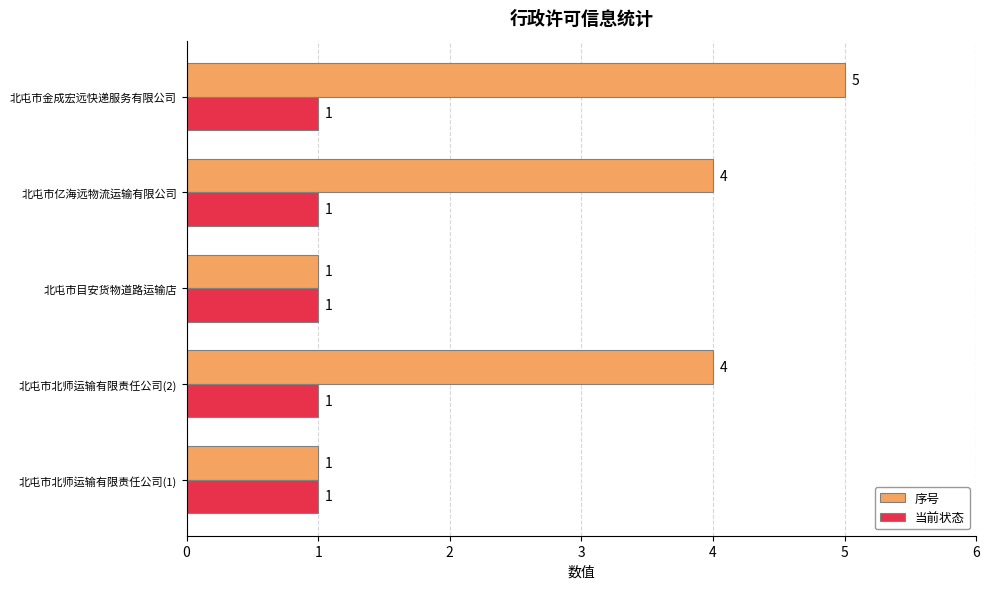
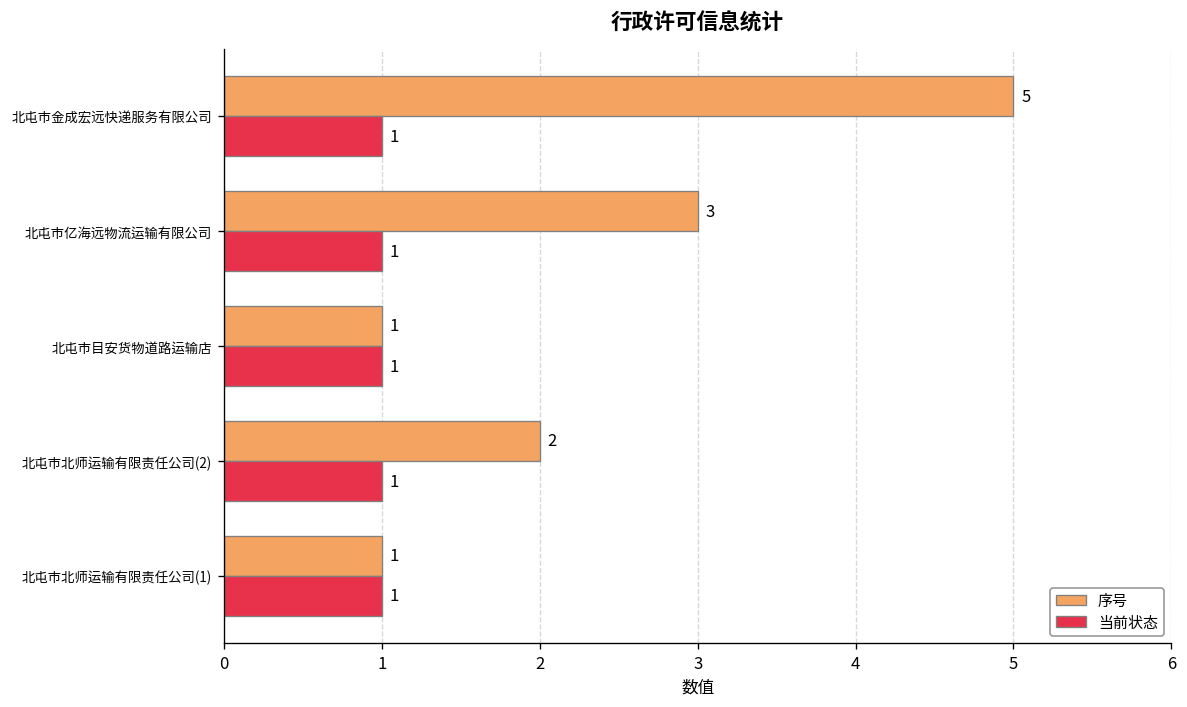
序号, 北屯市亿海远物流运输有限公司: 4 -> 3
序号, 北屯市北师运输有限责任公司(2): 4 -> 2
